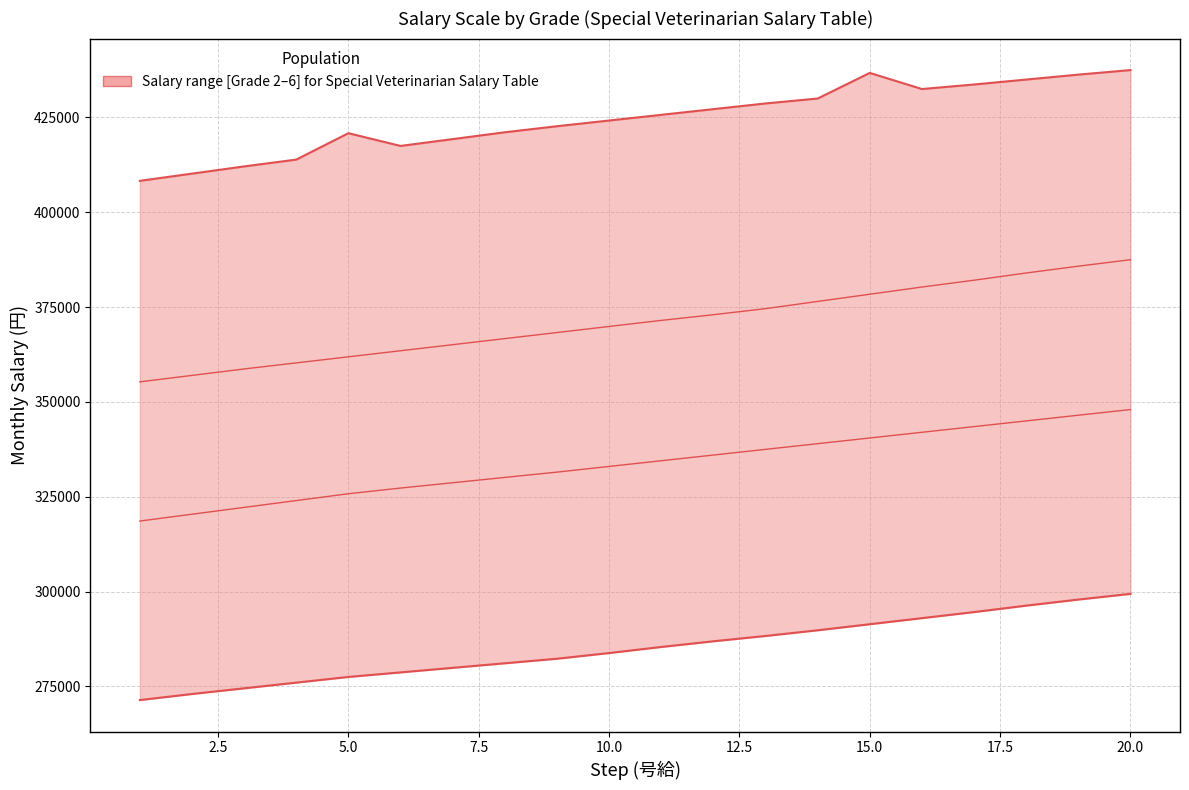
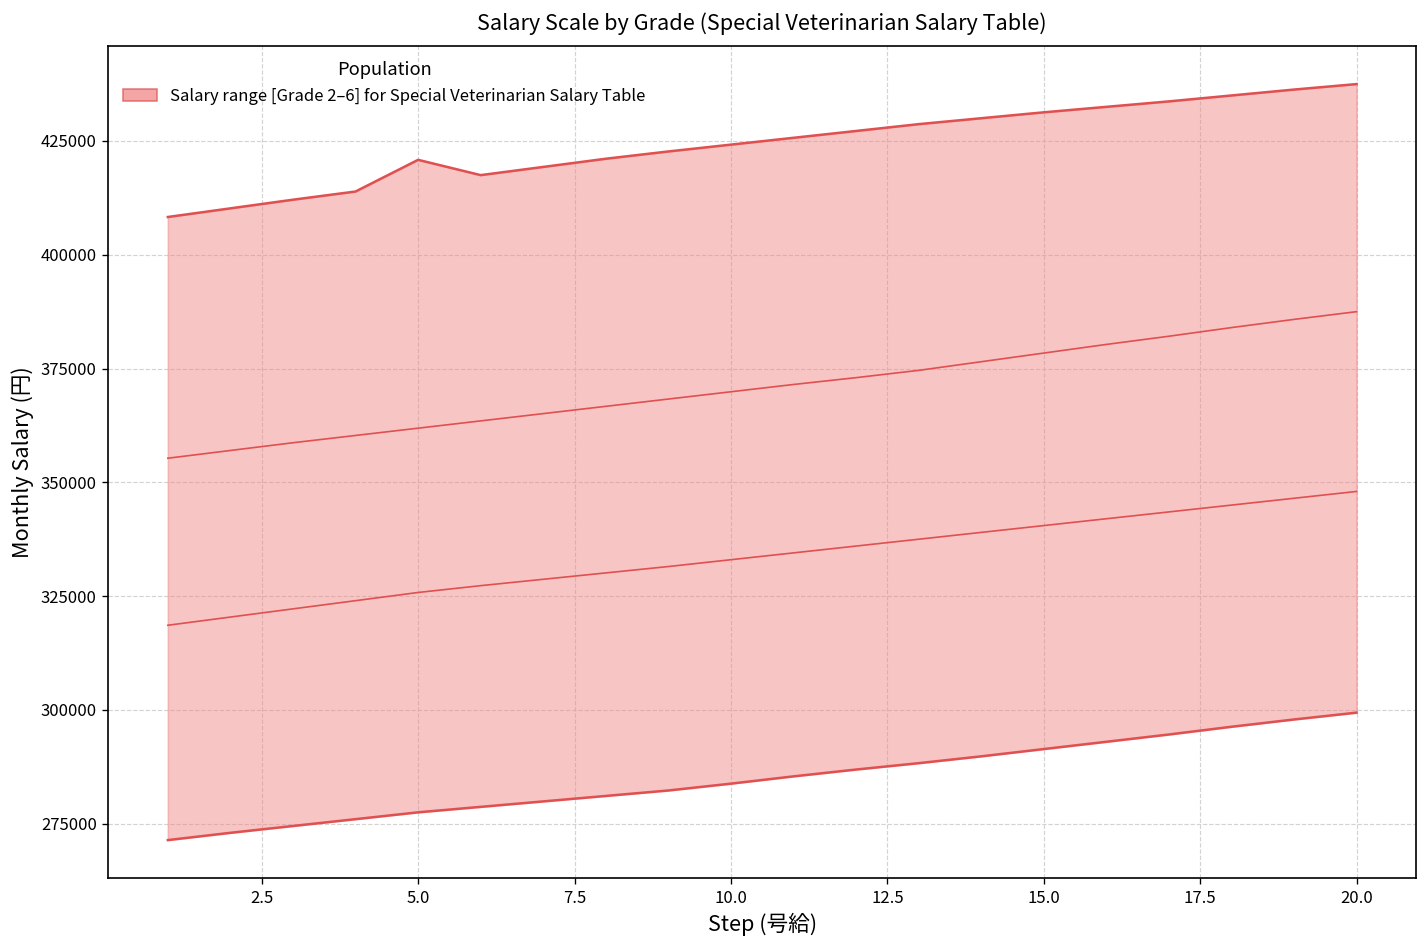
Salary range [Grade 2–6] for Special Veterinarian Salary Table, 15.0: 437000 -> 431000
